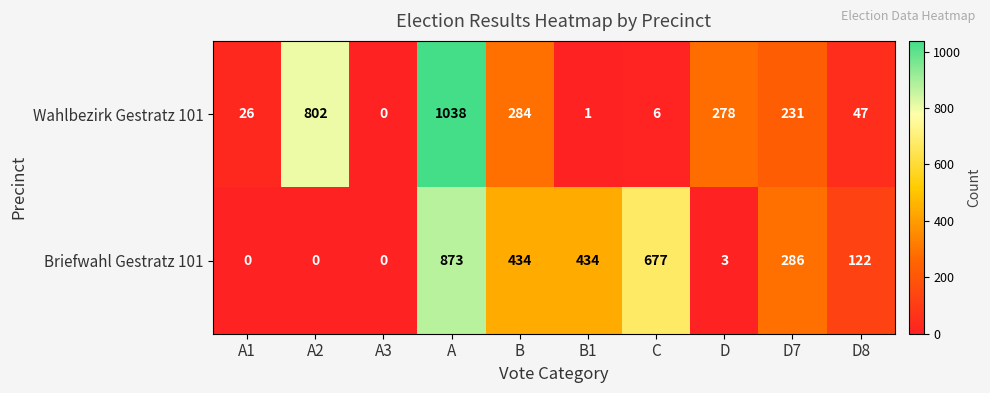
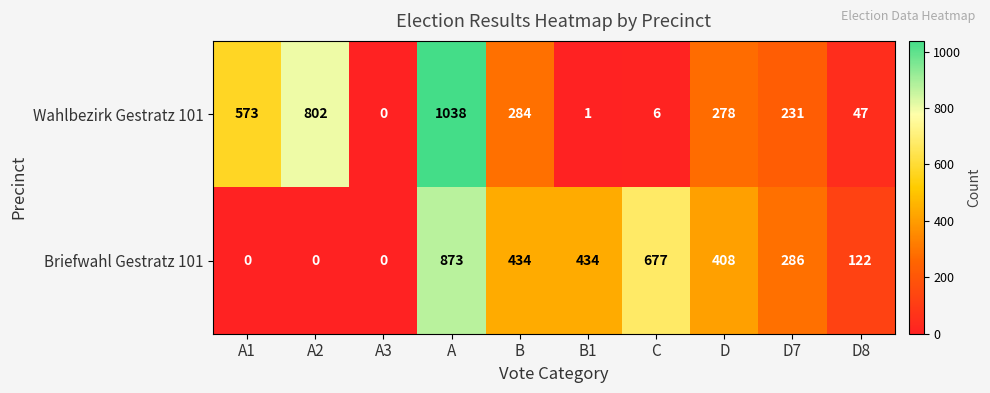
Wahlbezirk Gestratz 101, A1: 26 -> 573
Briefwahl Gestratz 101, D: 3 -> 408
